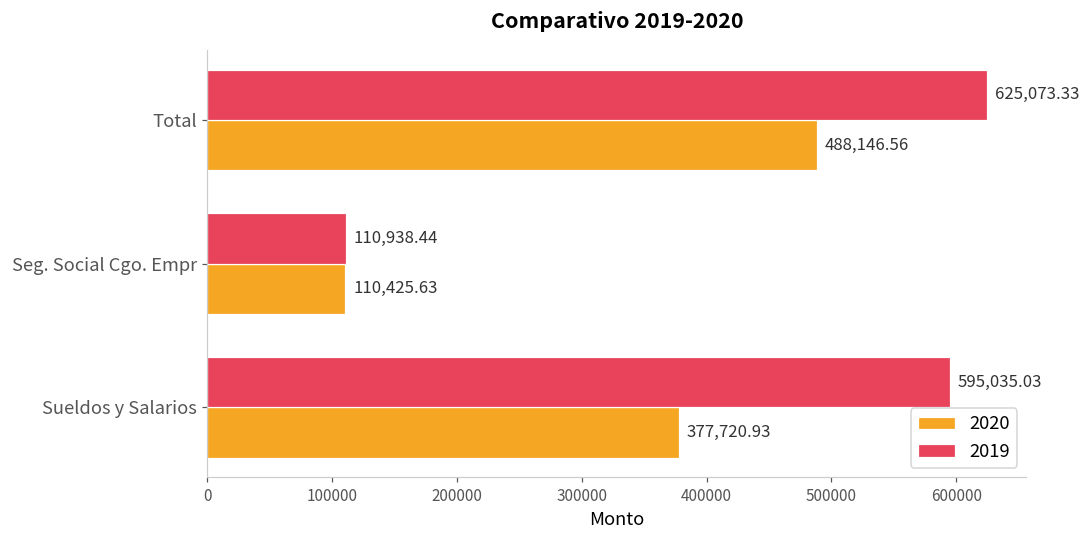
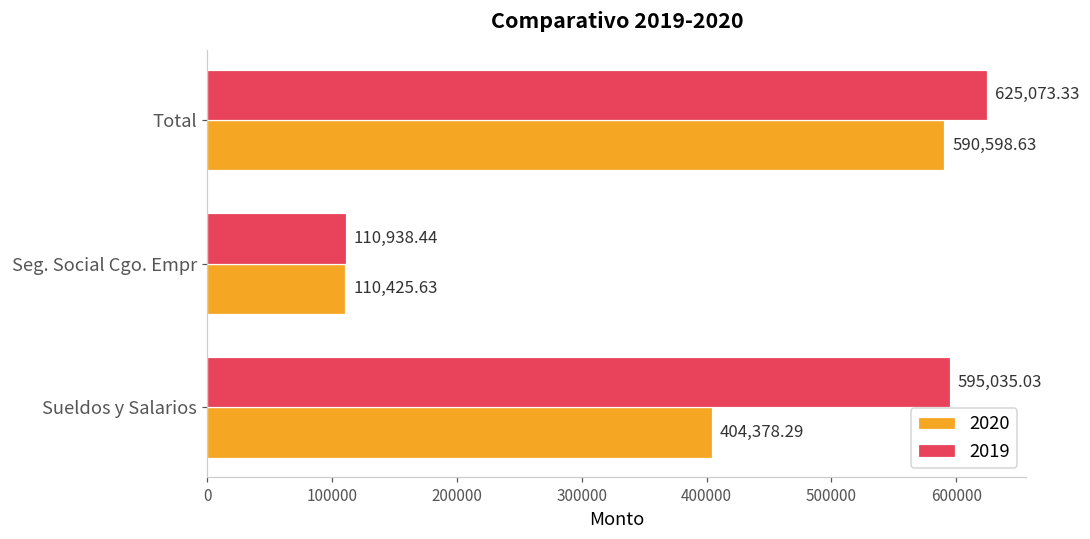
2020, Total: 488,146.56 -> 590,598.63
2020, Sueldos y Salarios: 377,720.93 -> 404,378.29
